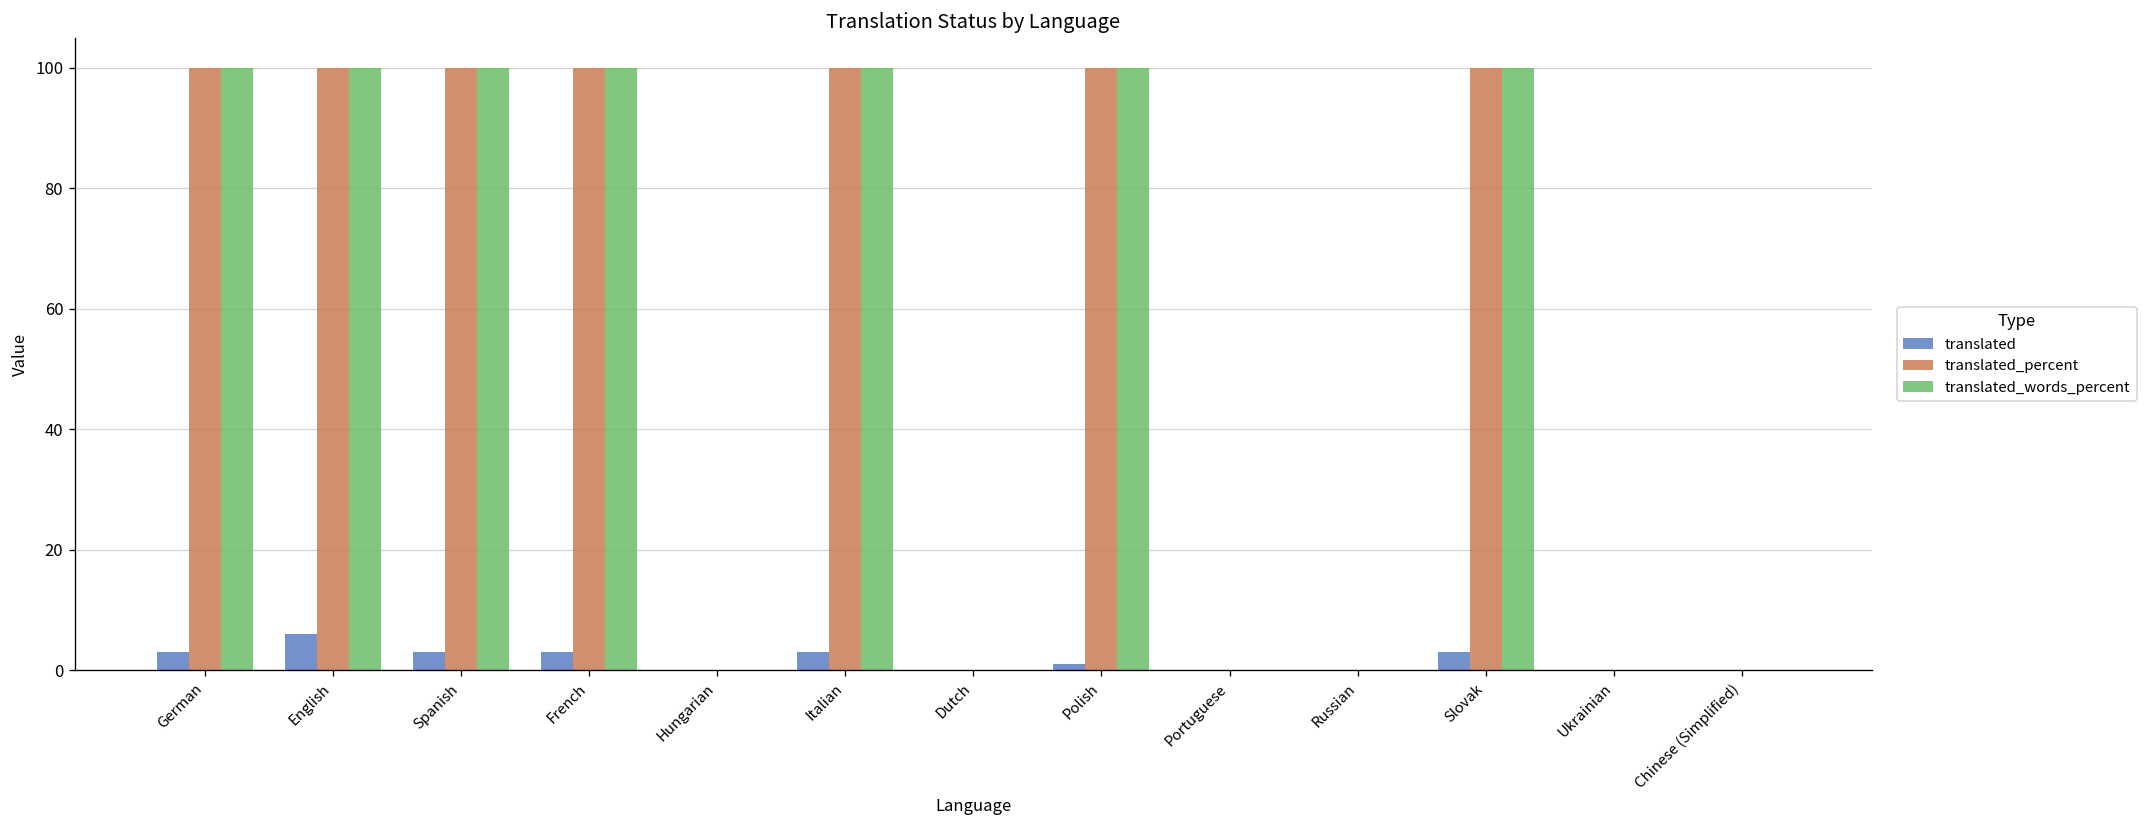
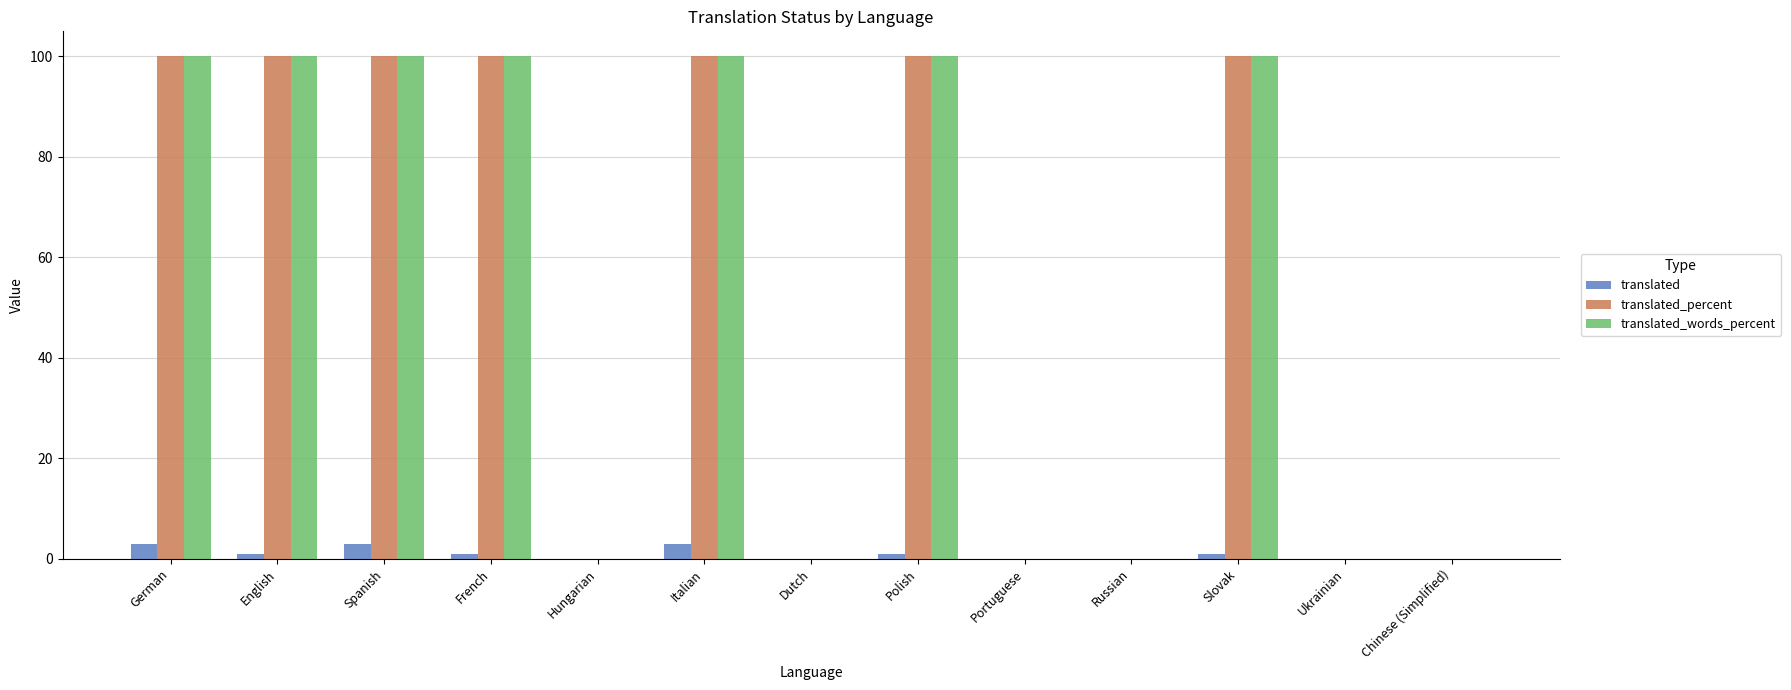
translated, English: 6 -> 1
translated, French: 3 -> 1
translated, Slovak: 3 -> 1
